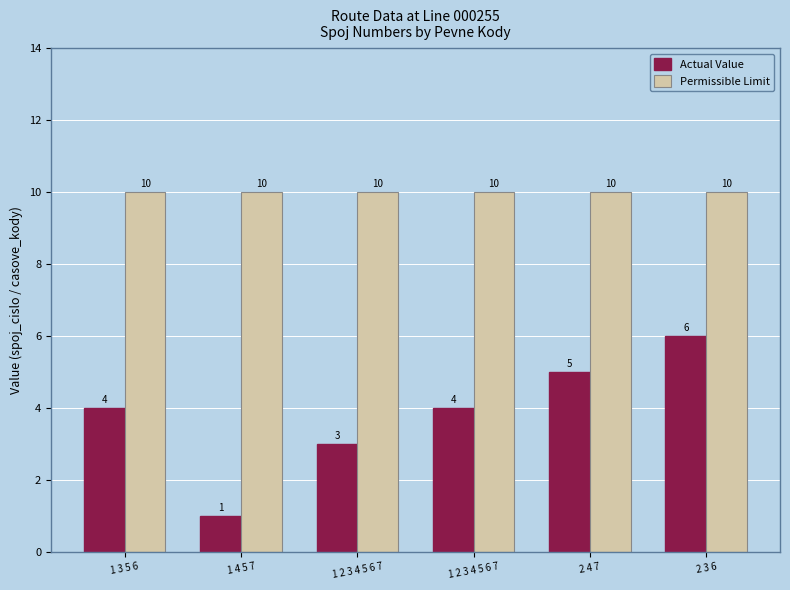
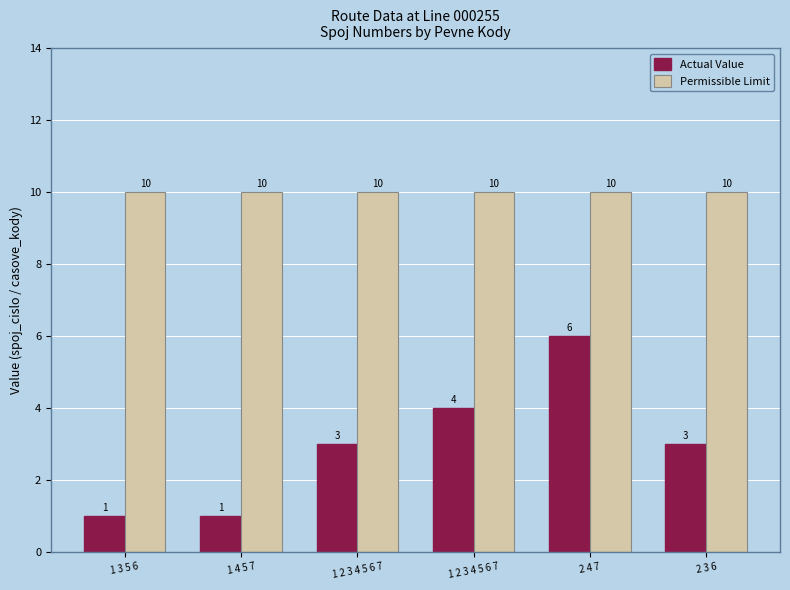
Actual Value, 1 3 5 6: 4 -> 1
Actual Value, 2 4 7: 5 -> 6
Actual Value, 2 3 6: 6 -> 3
